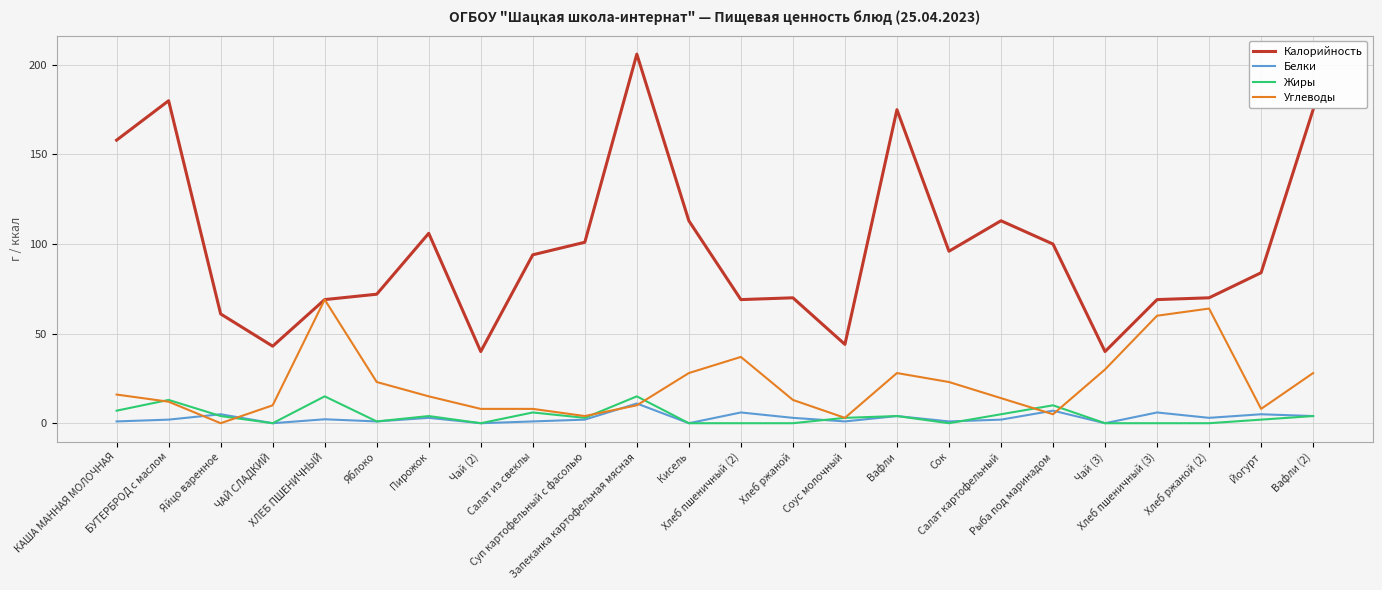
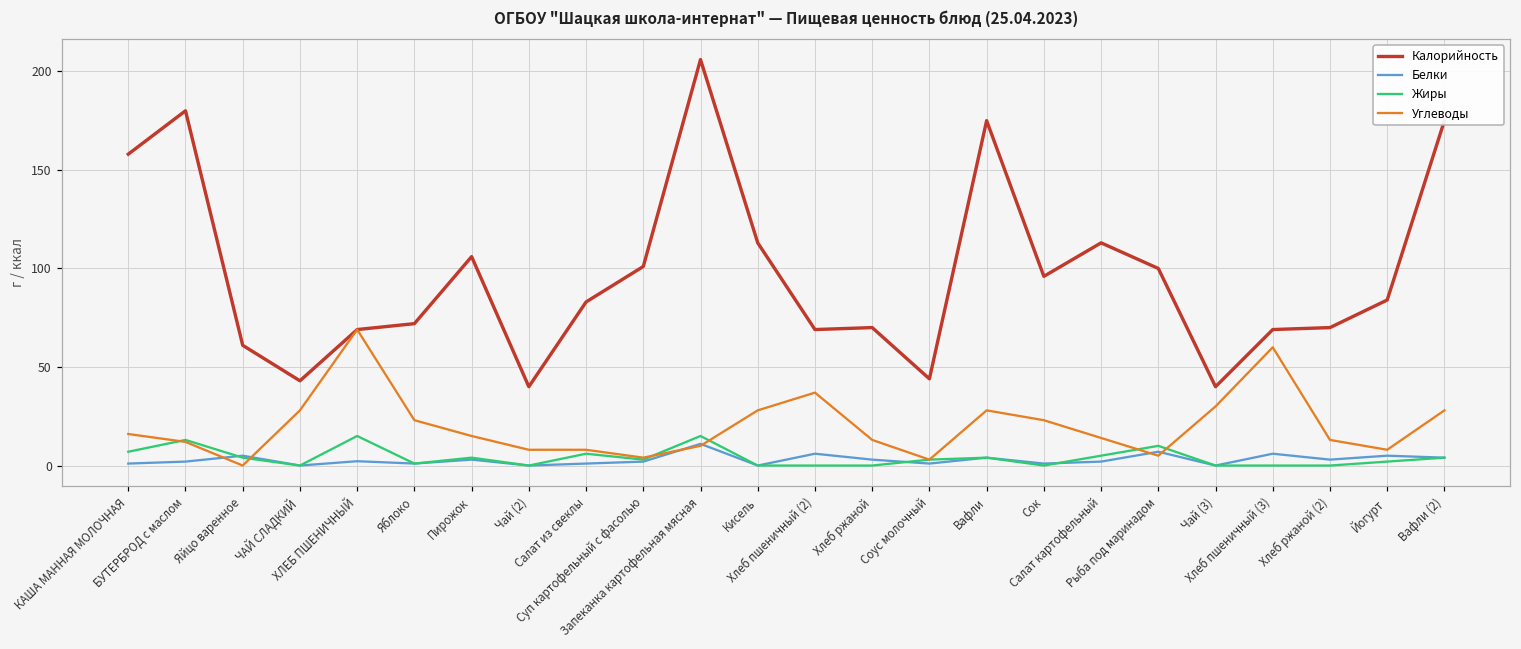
Углеводы, ЧАЙ СЛАДКИЙ: 10 -> 28
Калорийность, Салат из свеклы: 94 -> 83
Углеводы, Хлеб ржаной (2): 64 -> 13
